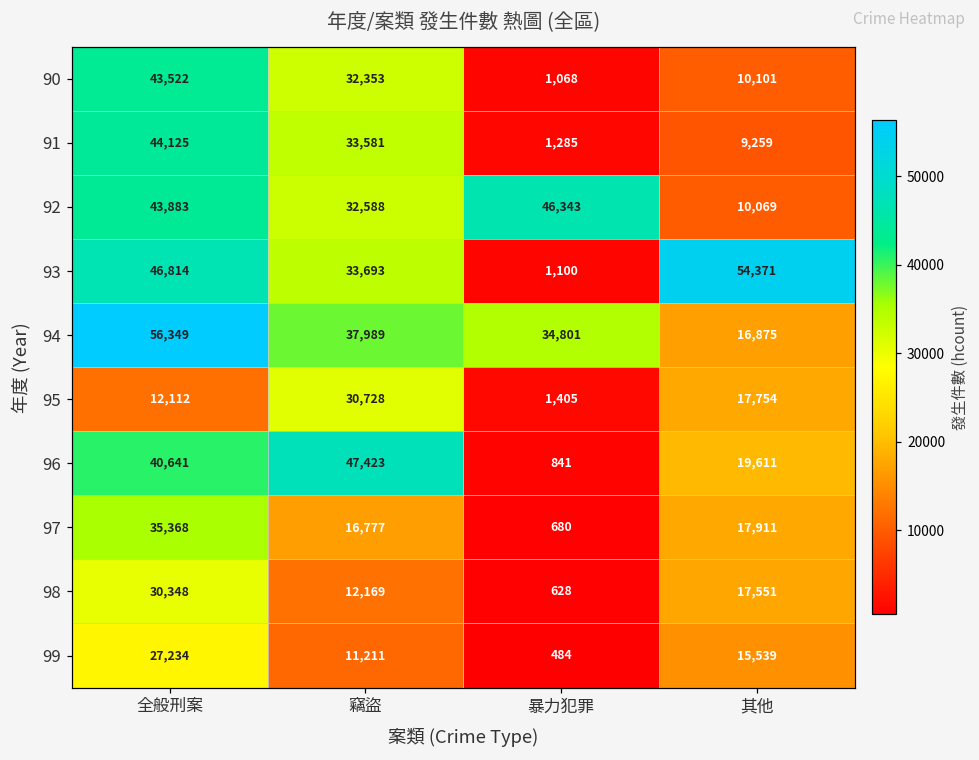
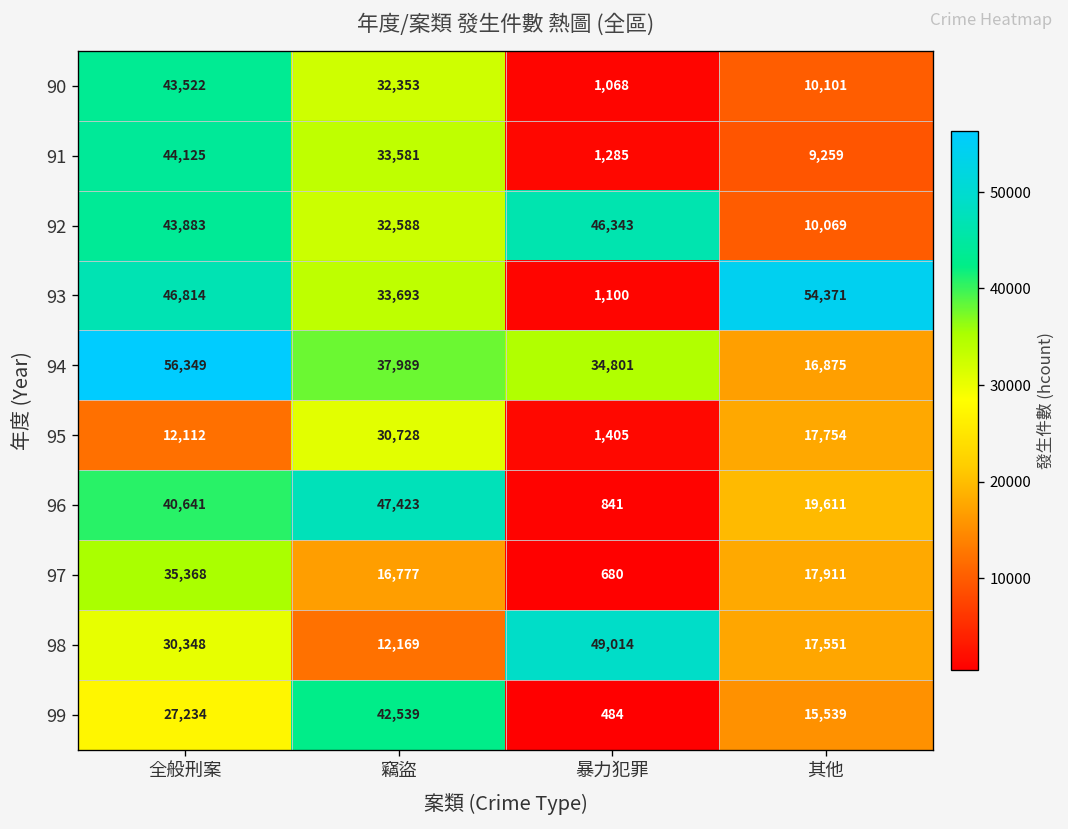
98, 暴力犯罪: 628 -> 49,014
99, 竊盜: 11,211 -> 42,539
